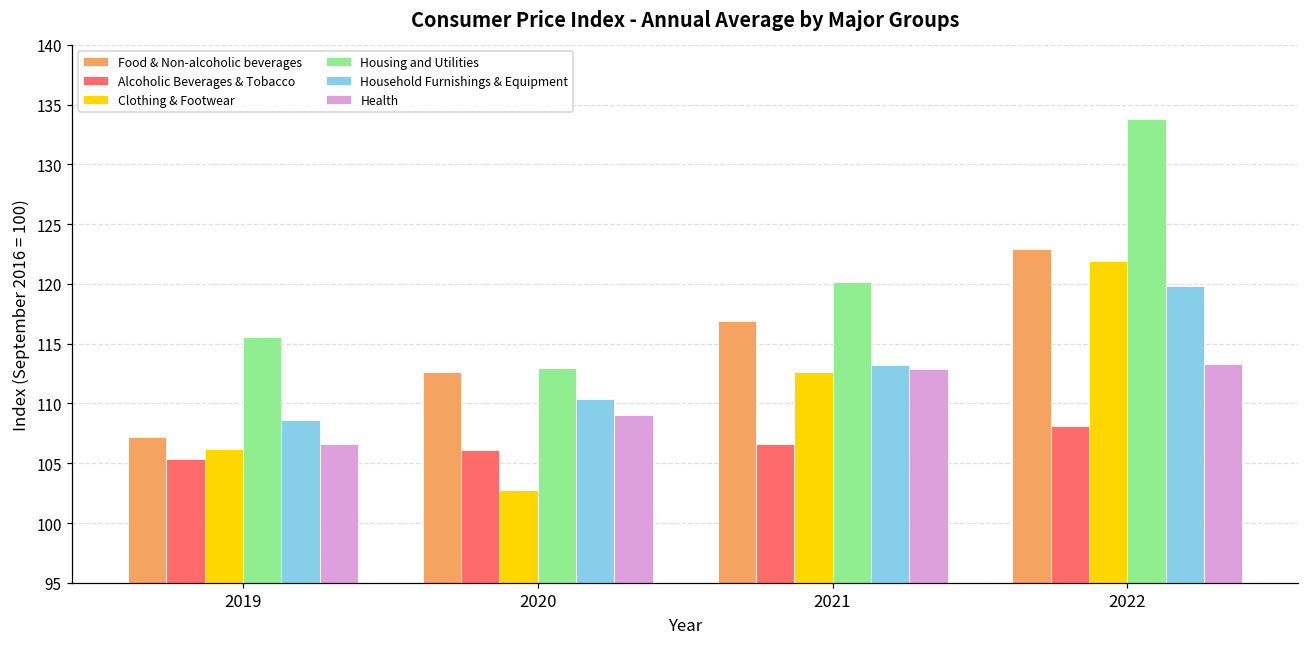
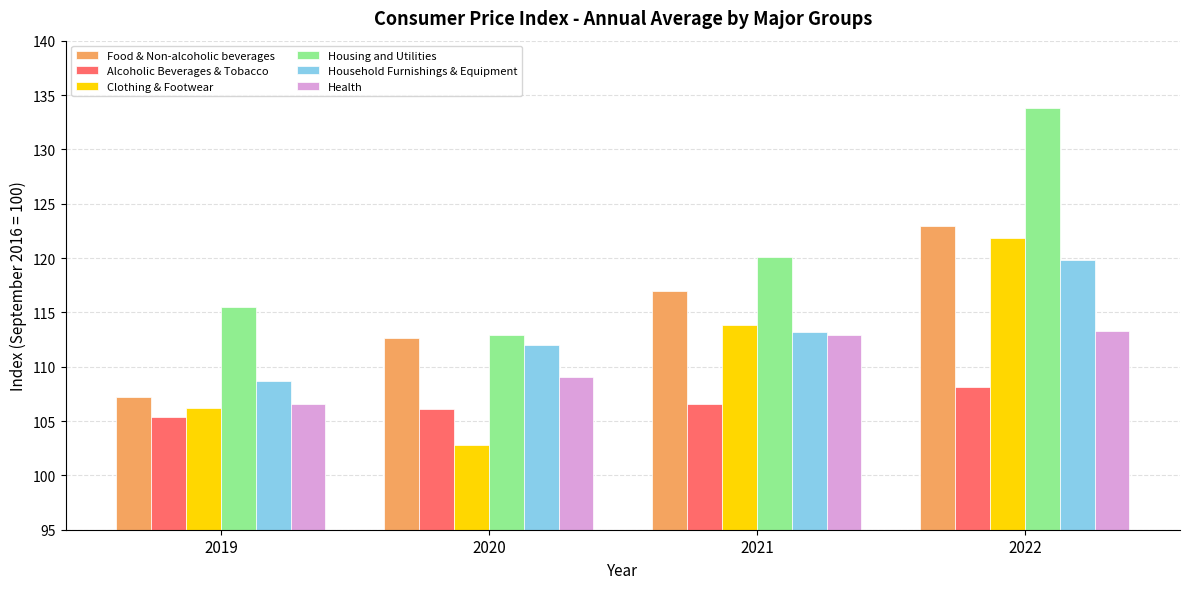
Household Furnishings & Equipment, 2020: 110.3 -> 112.0
Clothing & Footwear, 2021: 112.6 -> 113.8
